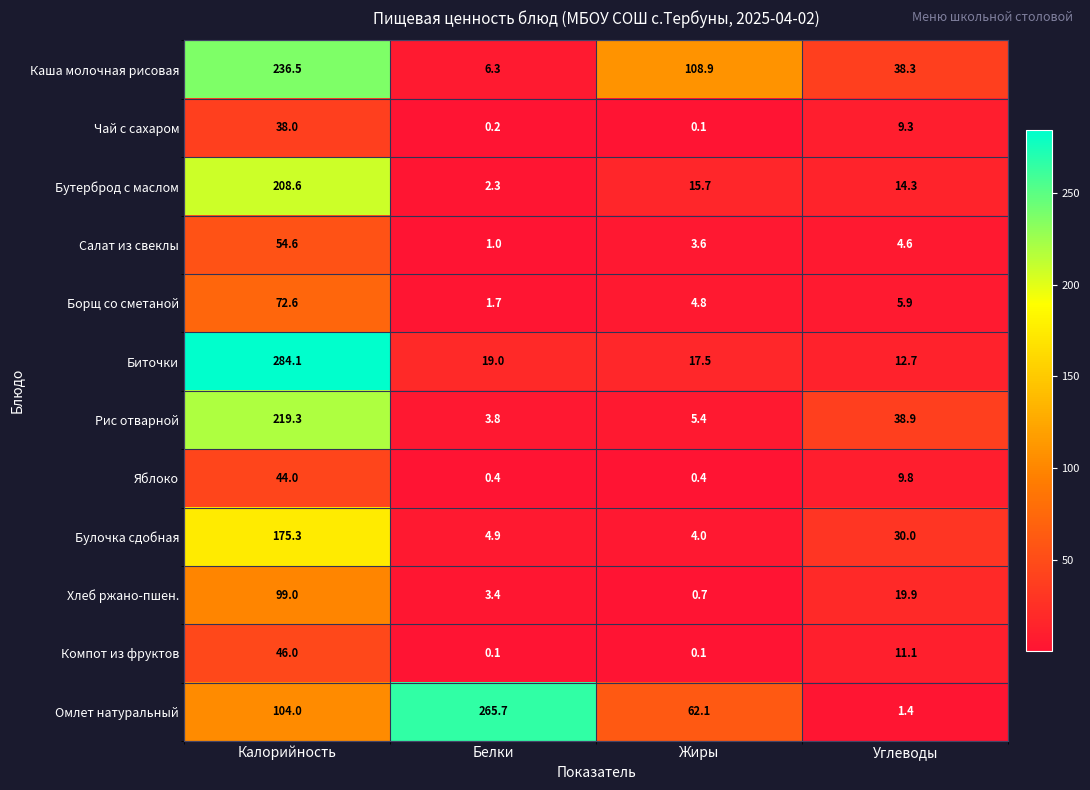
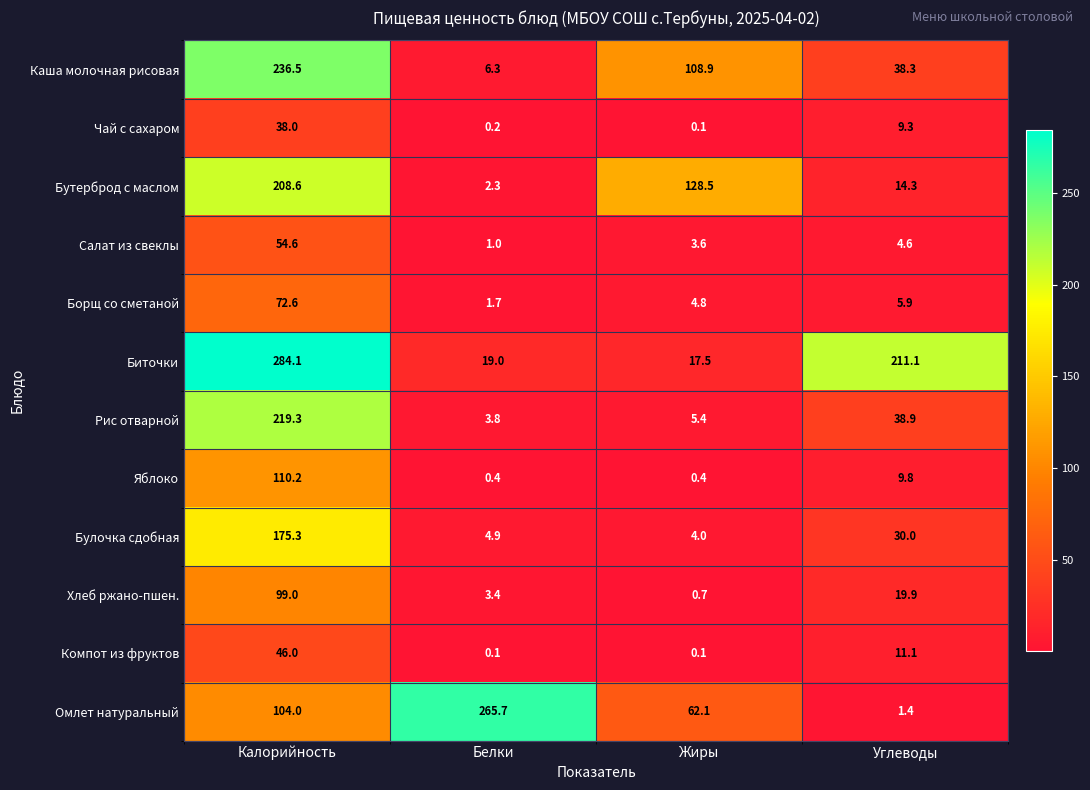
Бутерброд с маслом, Жиры: 15.7 -> 128.5
Биточки, Углеводы: 12.7 -> 211.1
Яблоко, Калорийность: 44.0 -> 110.2
